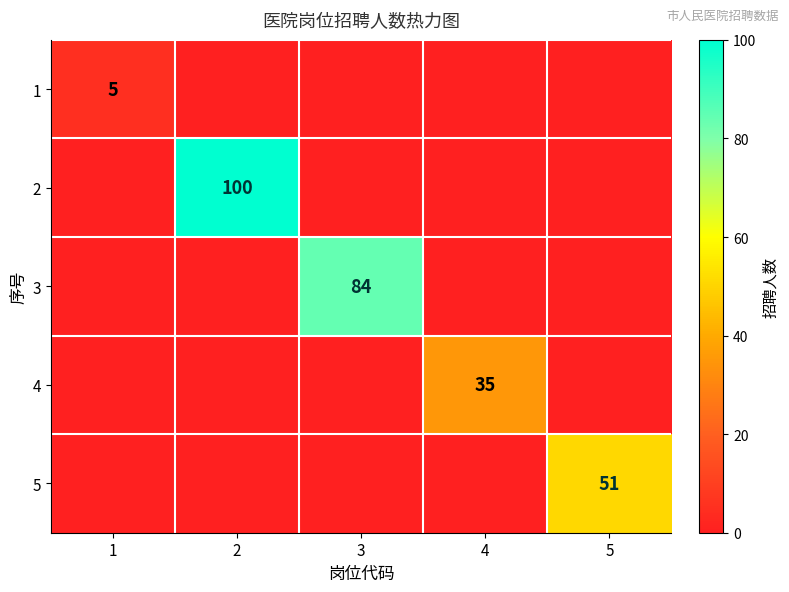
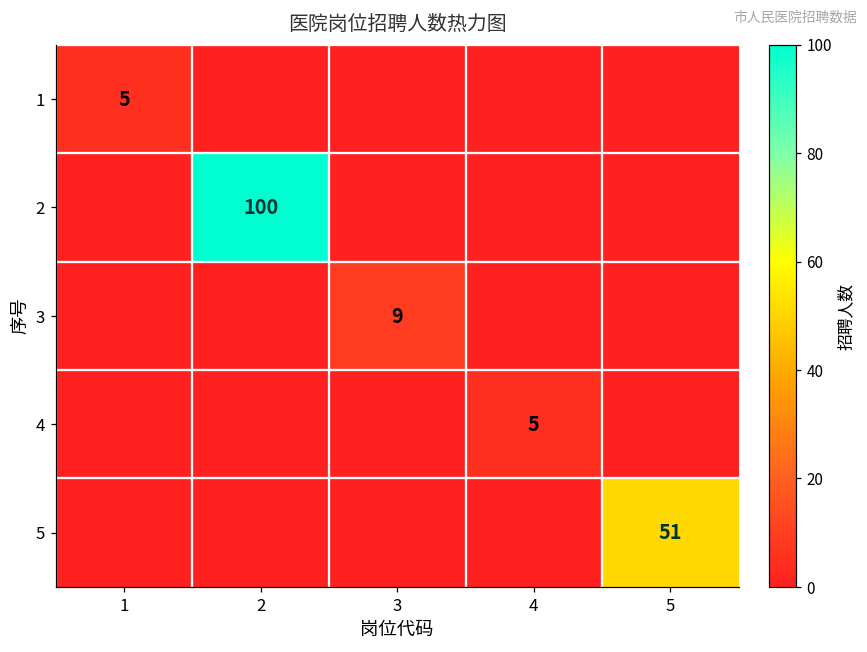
3, 3: 84 -> 9
4, 4: 35 -> 5
